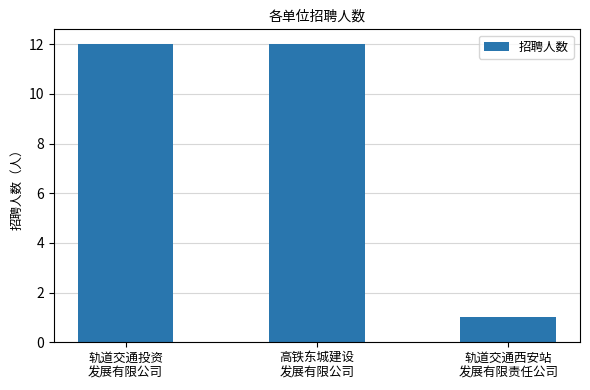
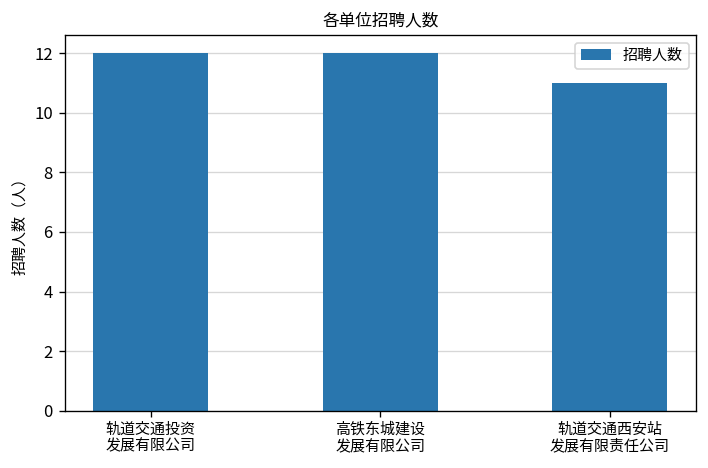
轨道交通西安站 发展有限责任公司: 1 -> 11
